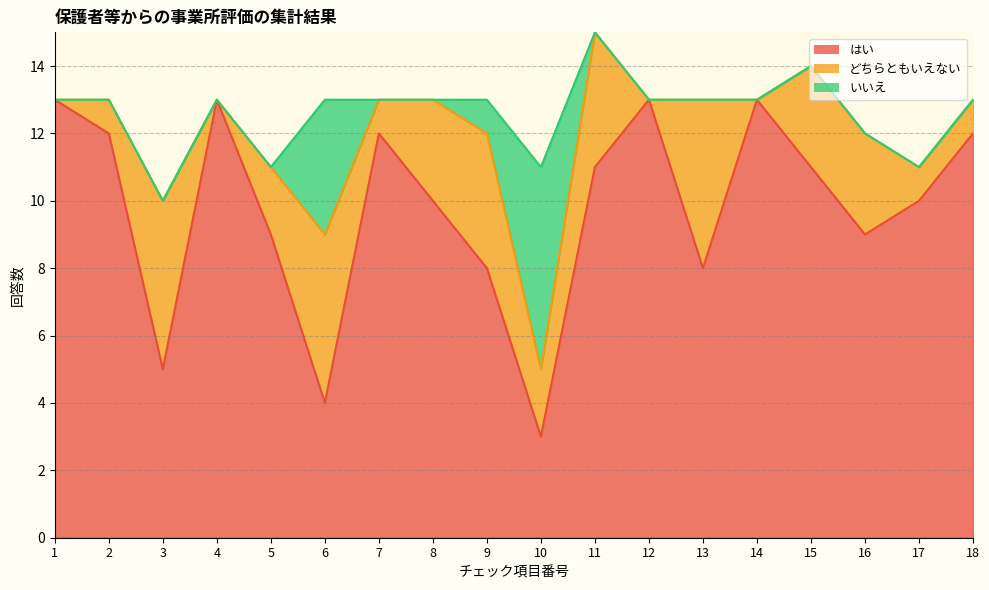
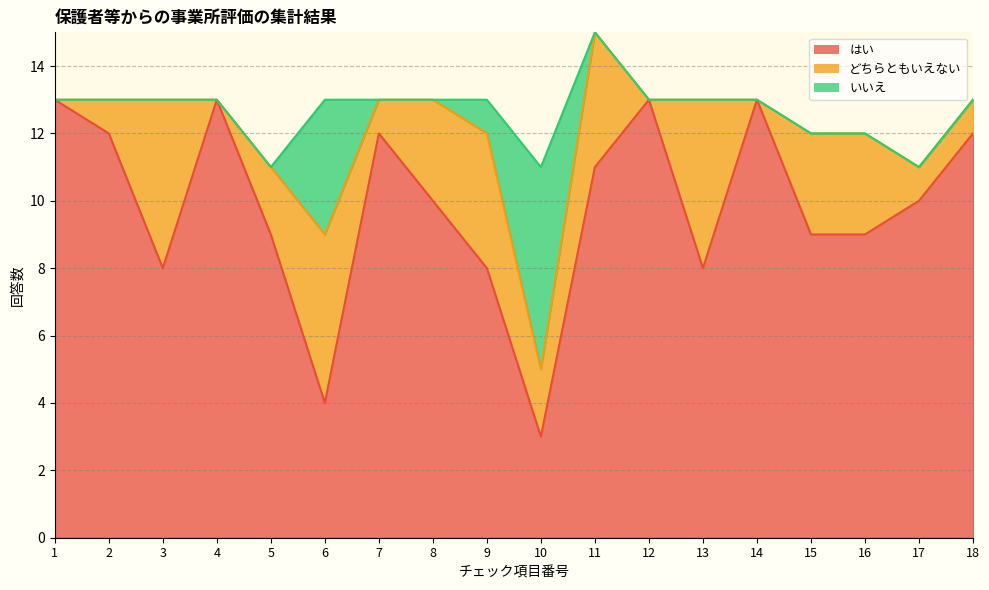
はい, 3: 5 -> 8
はい, 15: 11 -> 9
